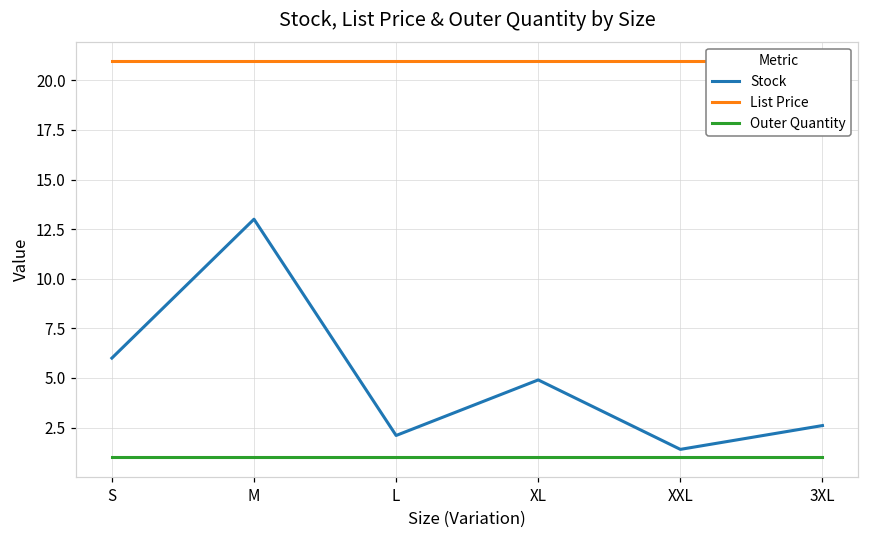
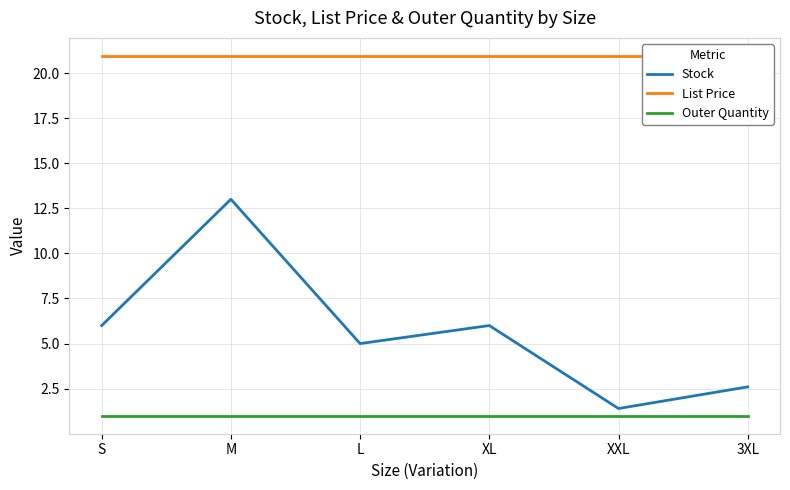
Stock, L: 2.1 -> 5.0
Stock, XL: 4.9 -> 6.0
